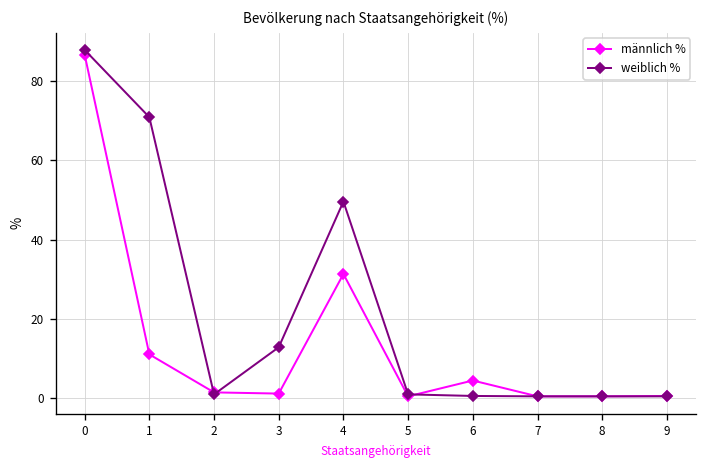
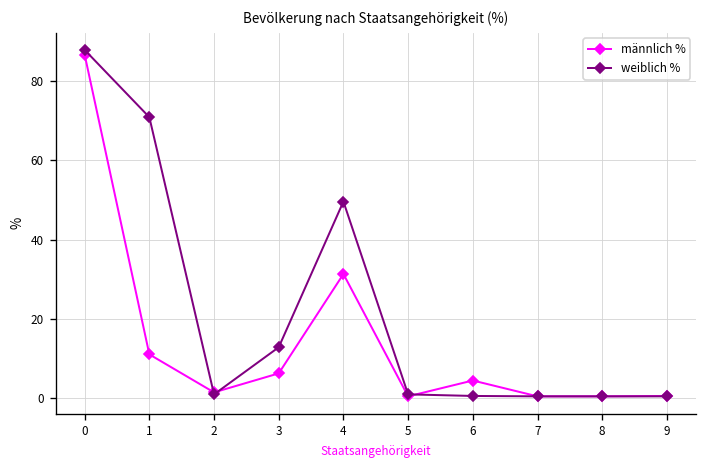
männlich %, 3: 1 -> 6
